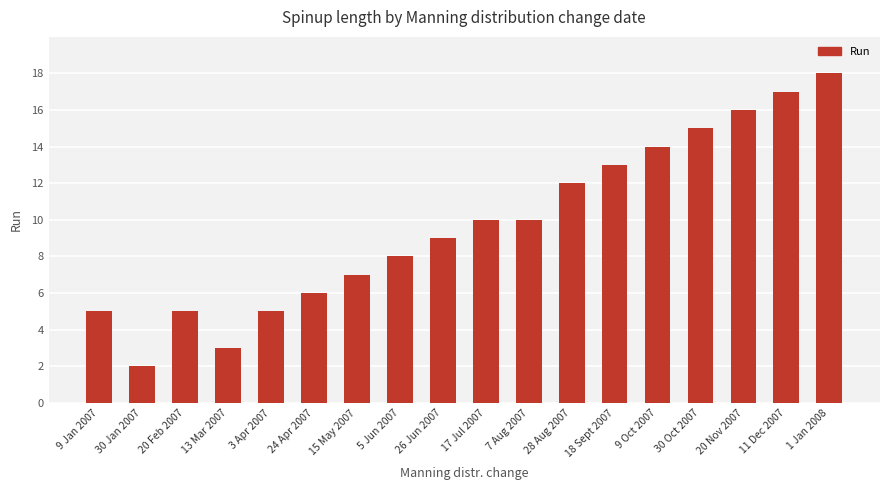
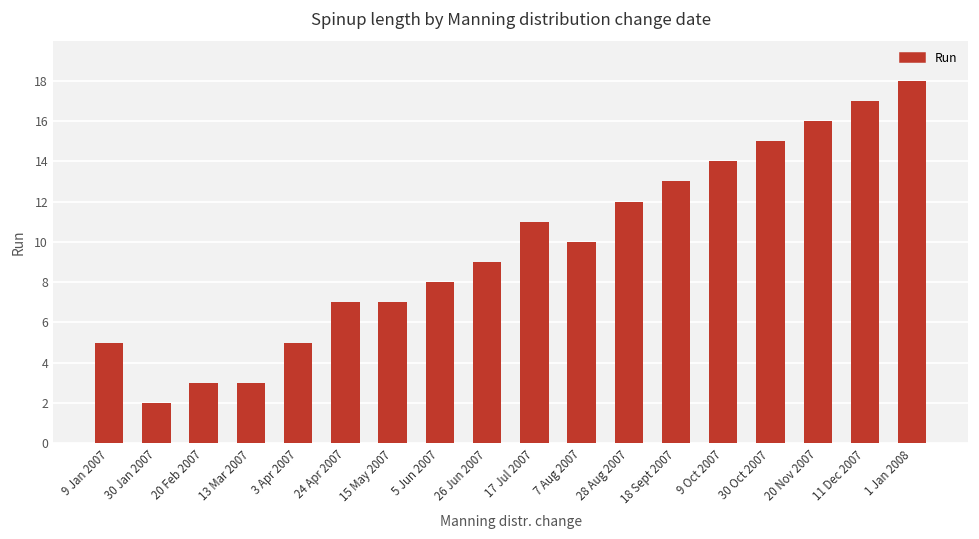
20 Feb 2007: 5 -> 3
24 Apr 2007: 6 -> 7
17 Jul 2007: 10 -> 11
